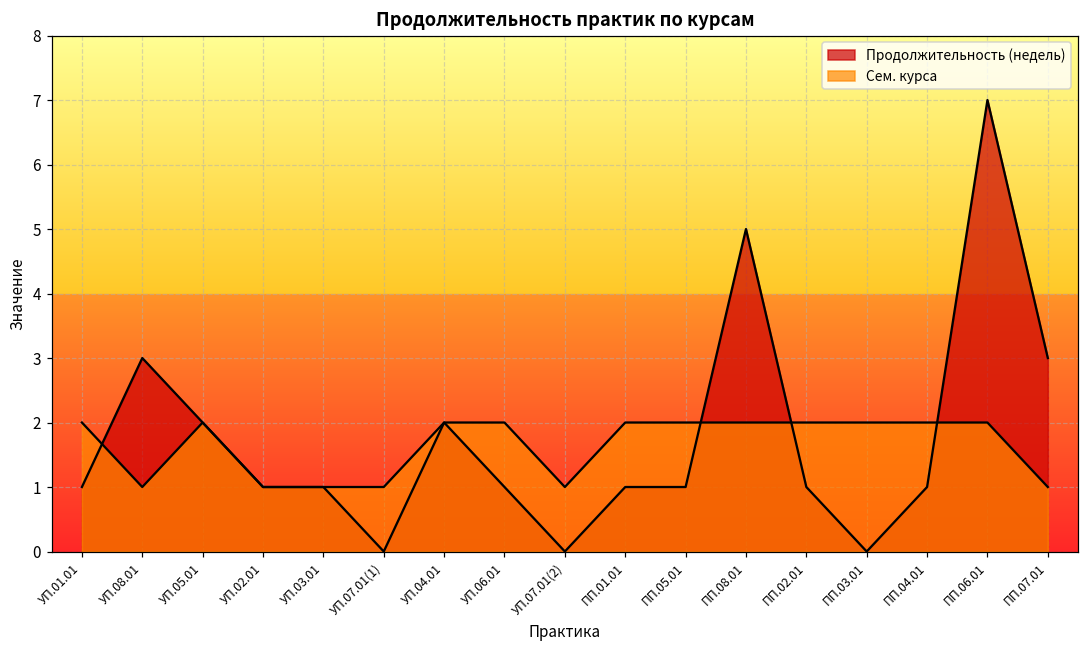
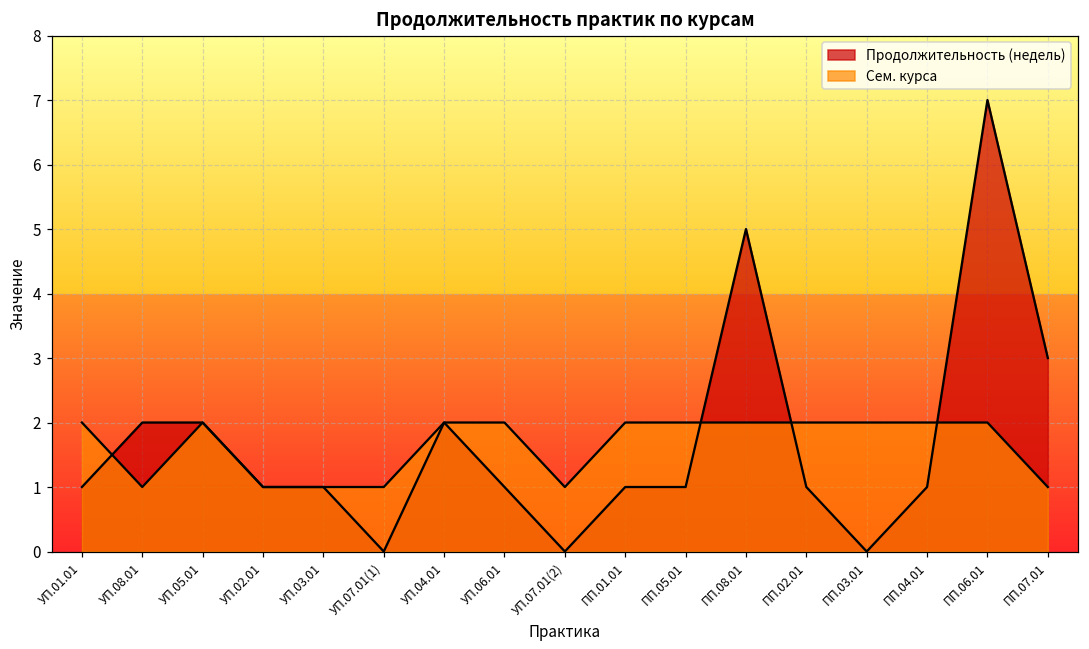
Продолжительность (недель), УП.08.01: 3 -> 2
